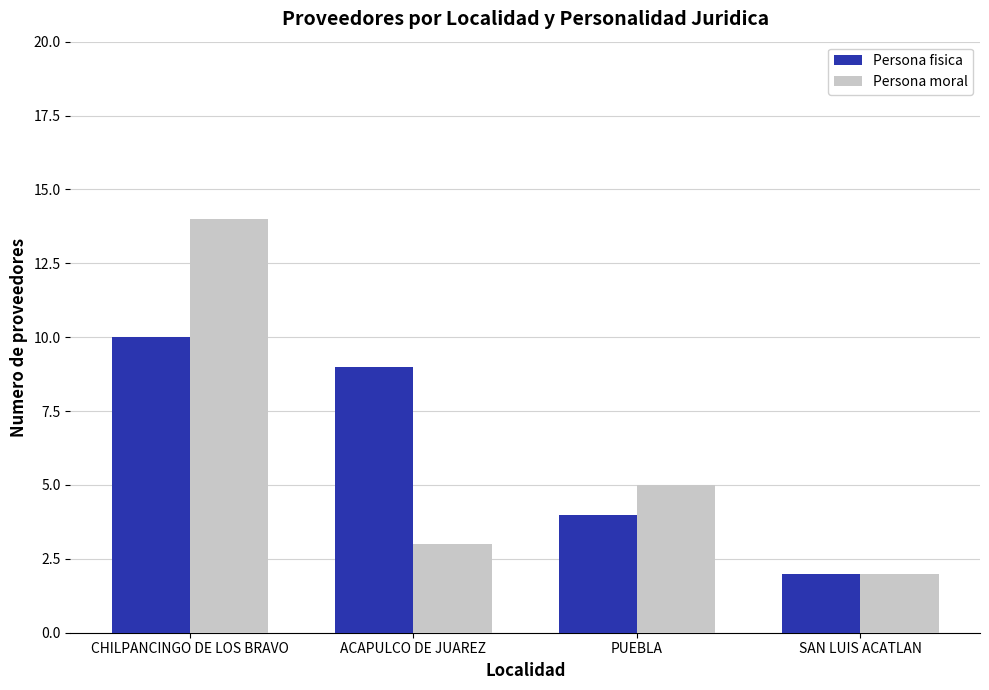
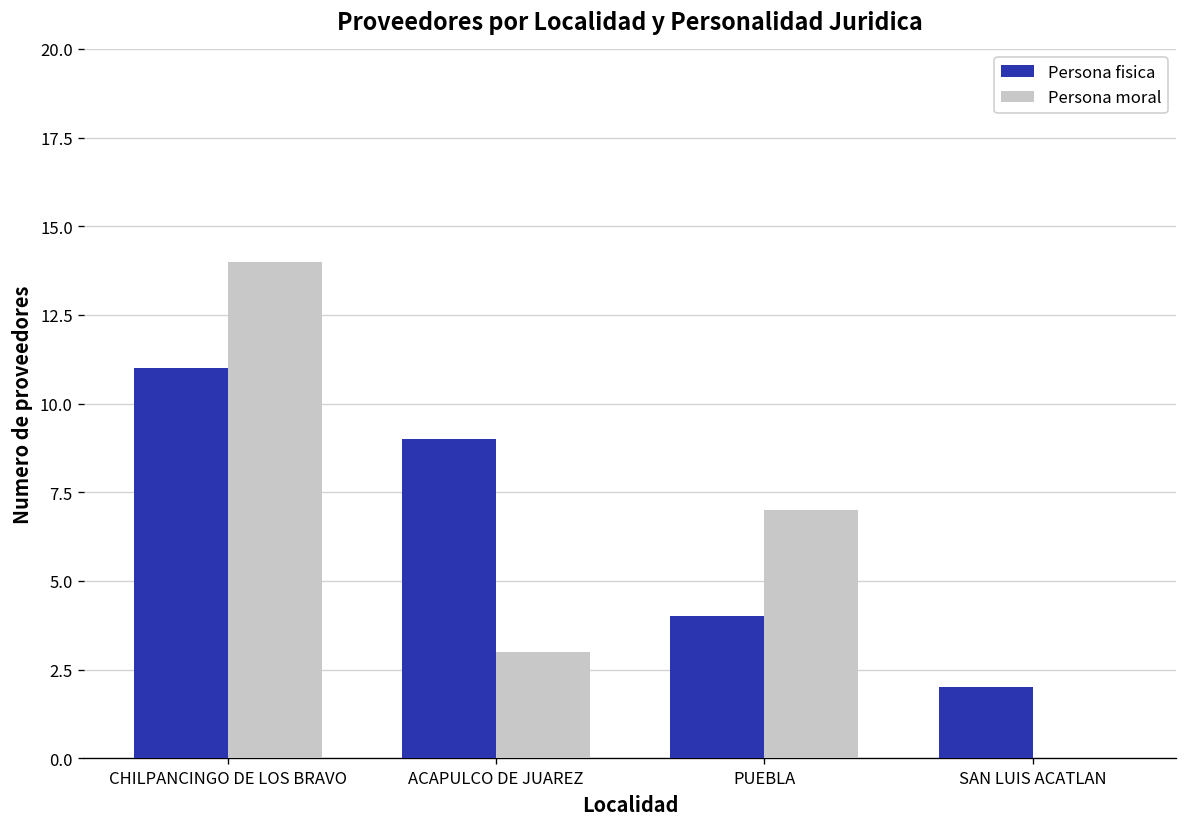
Persona fisica, CHILPANCINGO DE LOS BRAVO: 10 -> 11
Persona moral, PUEBLA: 5 -> 7
Persona moral, SAN LUIS ACATLAN: 2 -> 0
